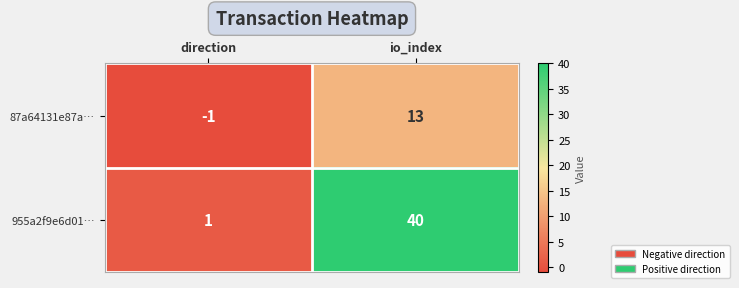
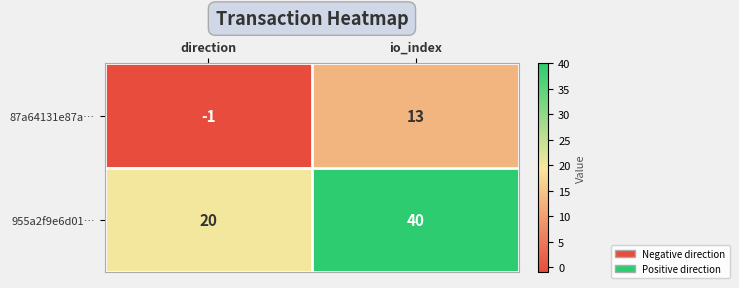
955a2f9e6d01…, direction: 1 -> 20
